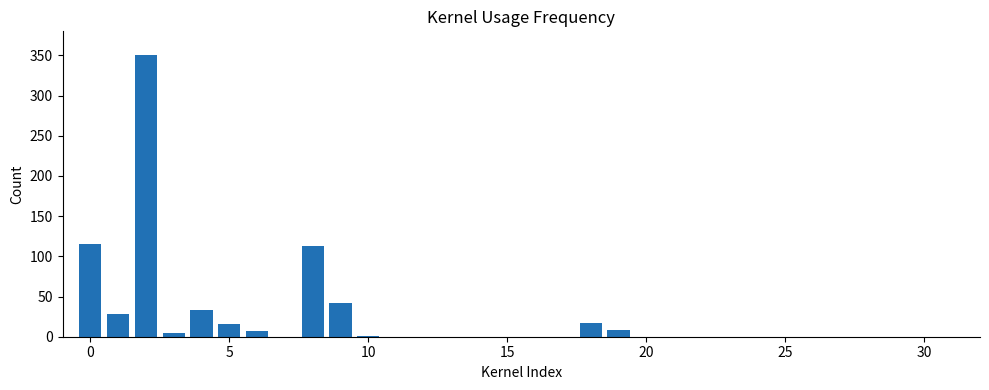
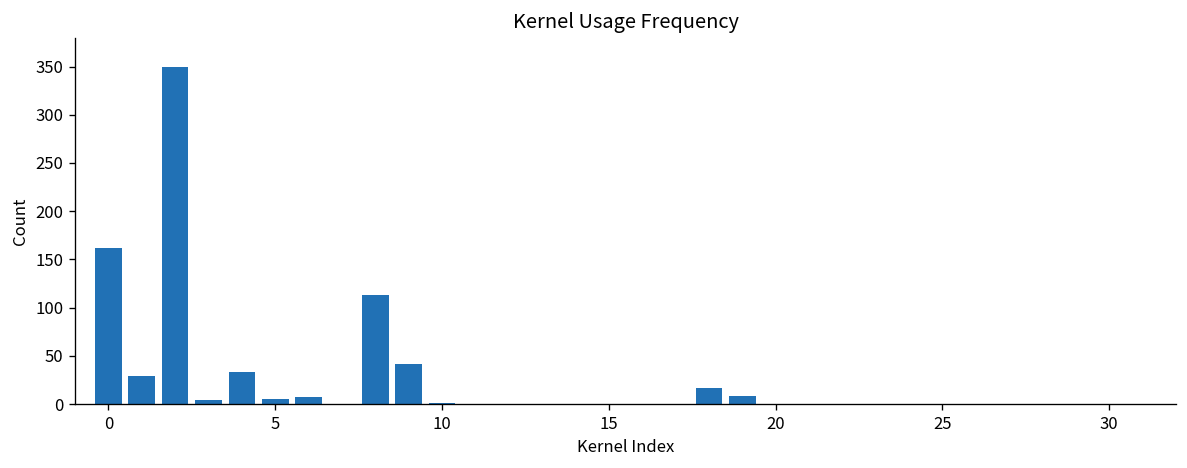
0: 110 -> 160
5: 20 -> 10
